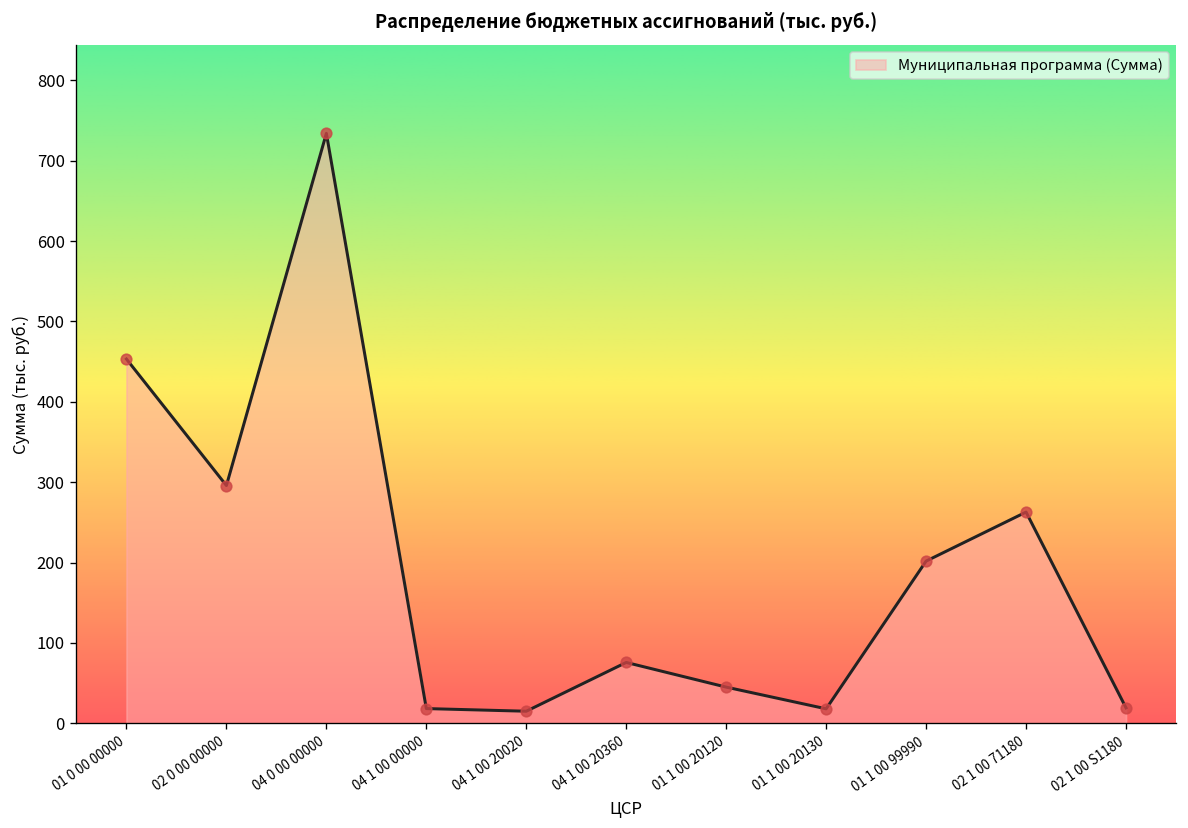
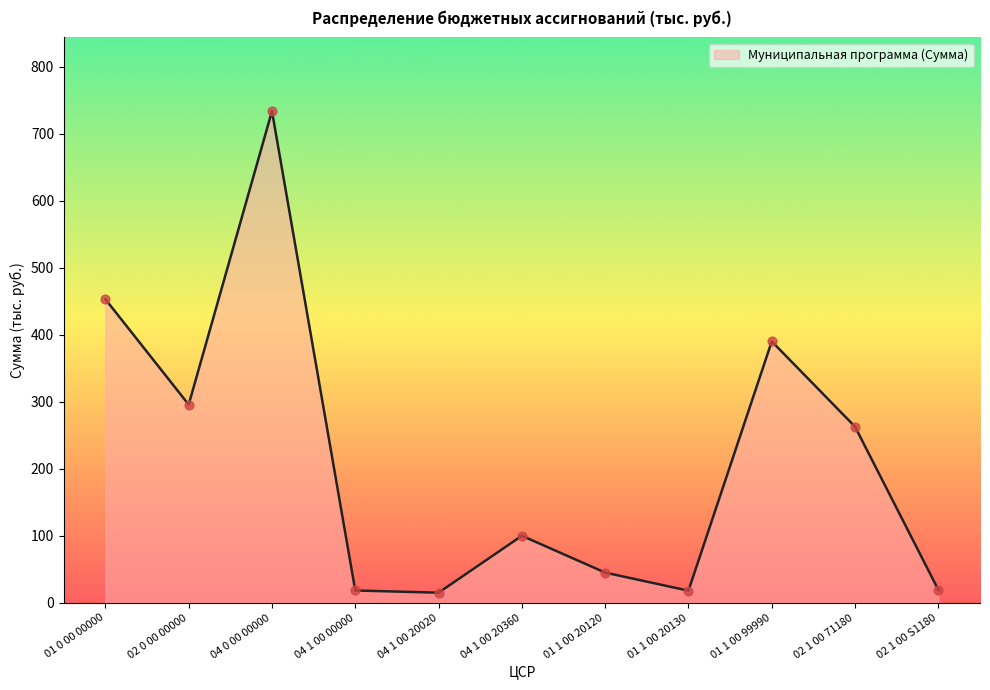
04 1 00 20360: 80 -> 100
01 1 00 99990: 200 -> 390
